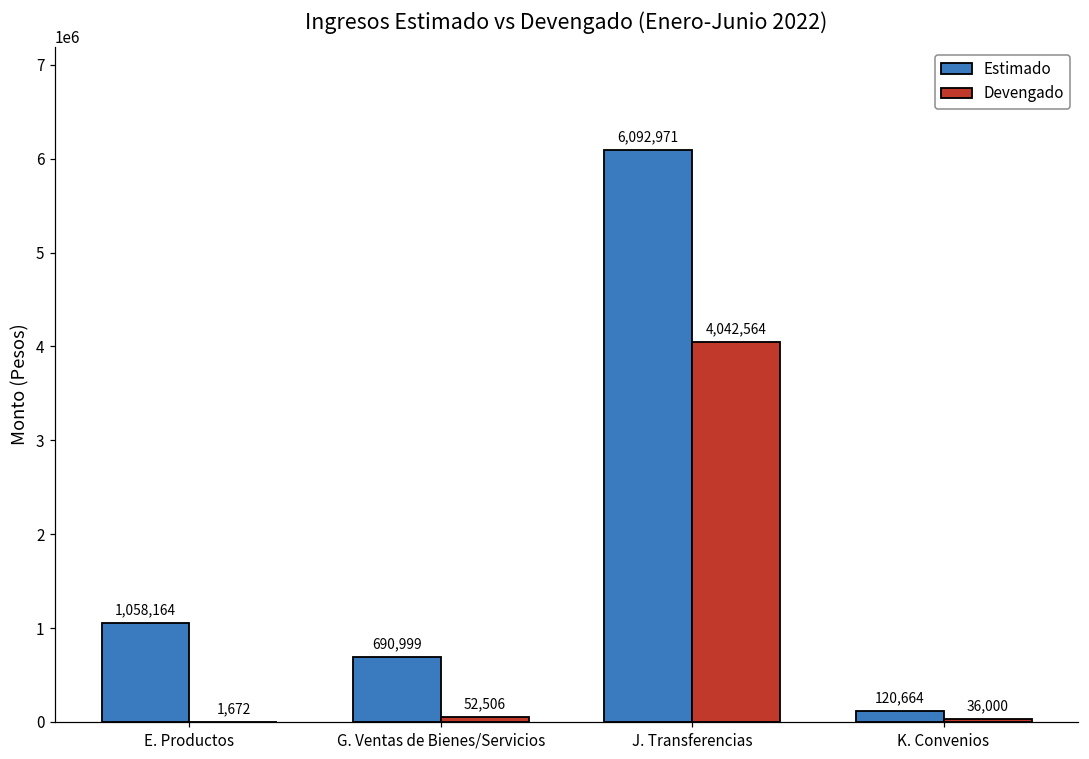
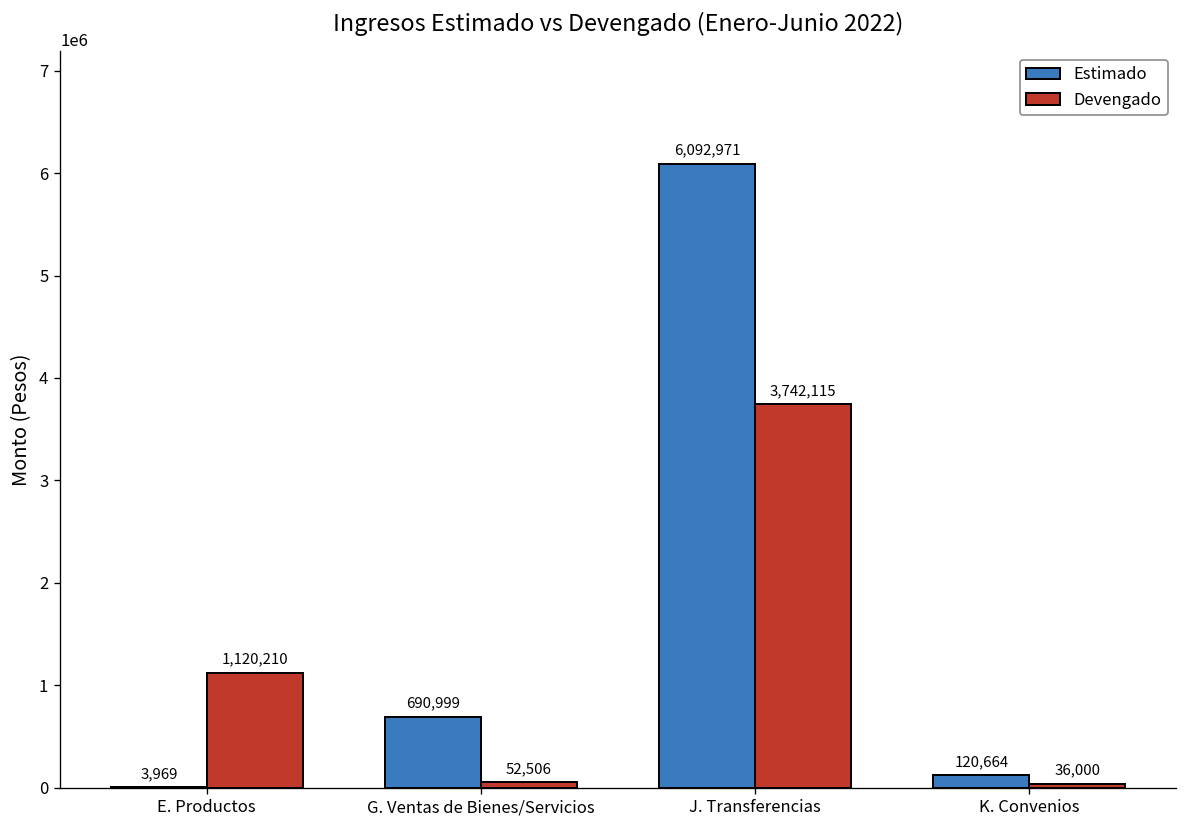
Estimado, E. Productos: 1,058,164 -> 3,969
Devengado, E. Productos: 1,672 -> 1,120,210
Devengado, J. Transferencias: 4,042,564 -> 3,742,115
